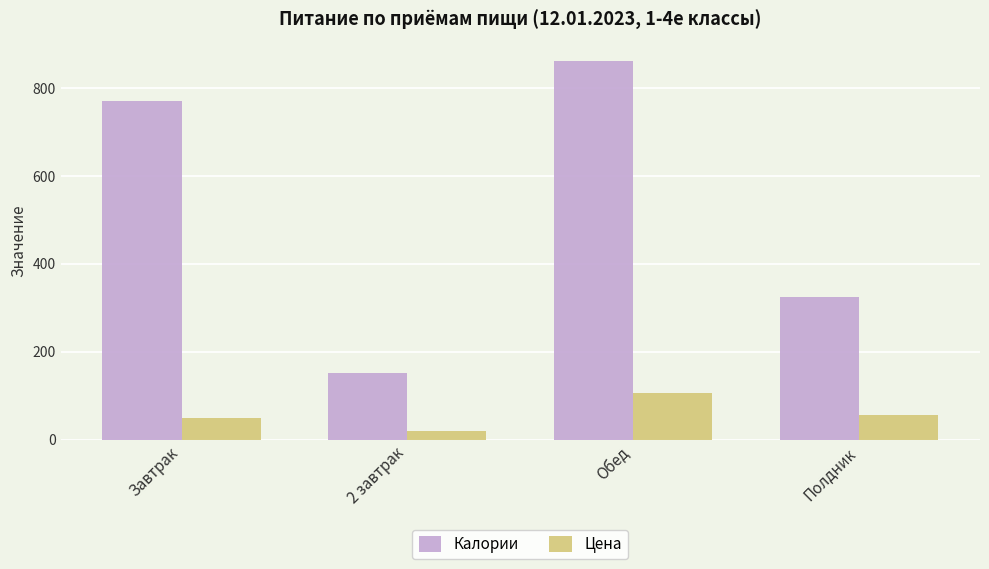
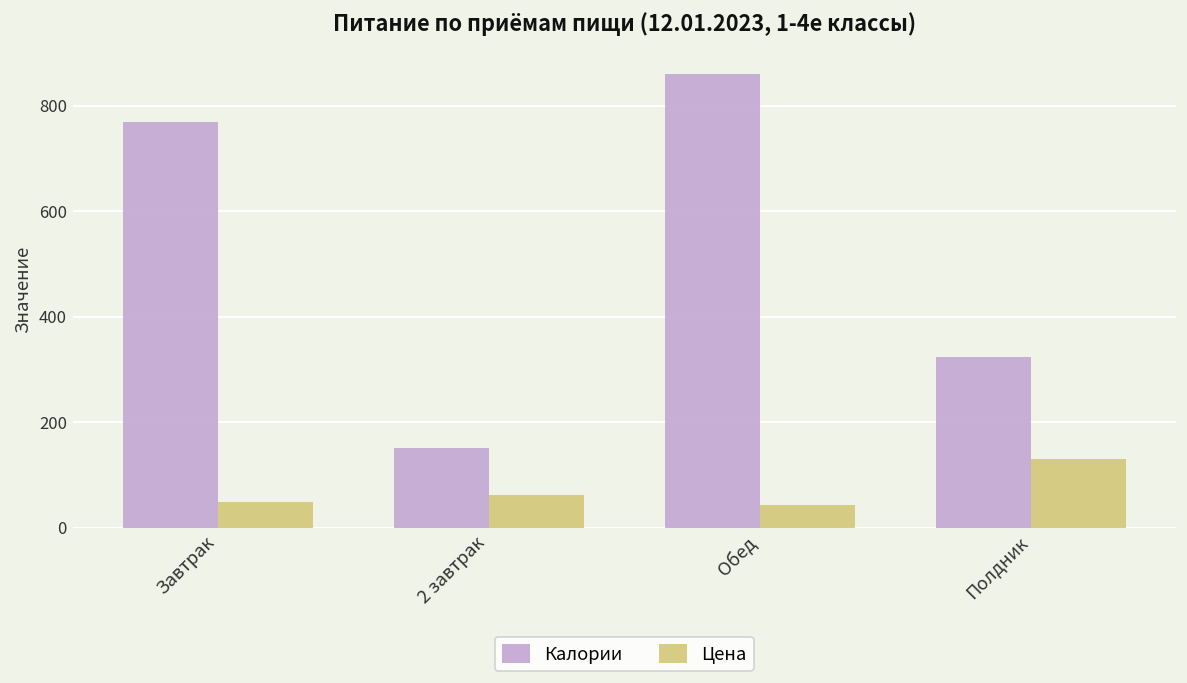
Цена, 2 завтрак: 20 -> 60
Цена, Обед: 110 -> 40
Цена, Полдник: 60 -> 130
